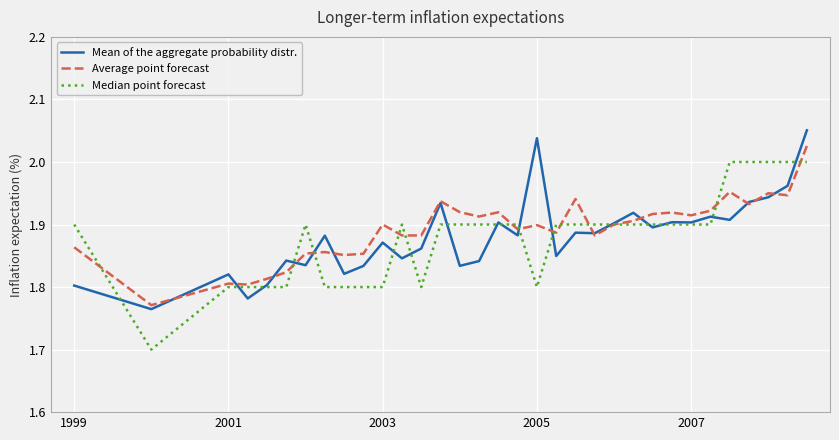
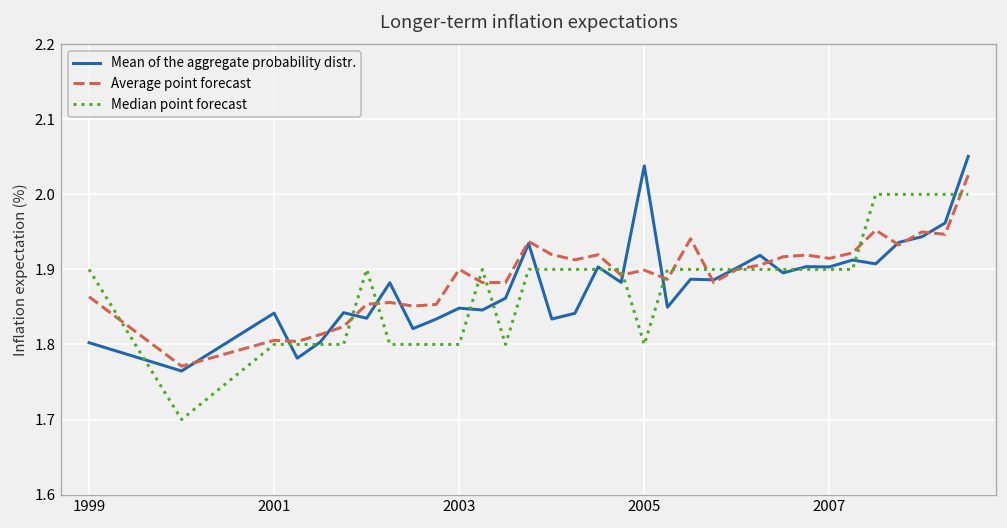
Mean of the aggregate probability distr., 2001: 1.82 -> 1.84
Mean of the aggregate probability distr., 2003: 1.87 -> 1.85
